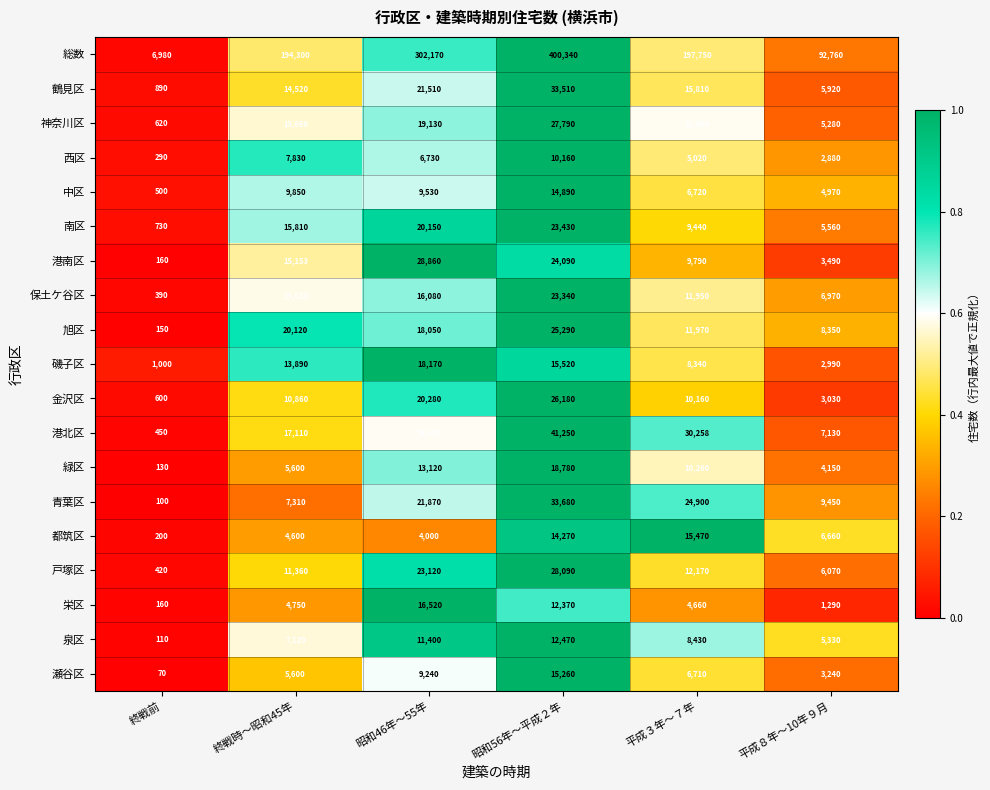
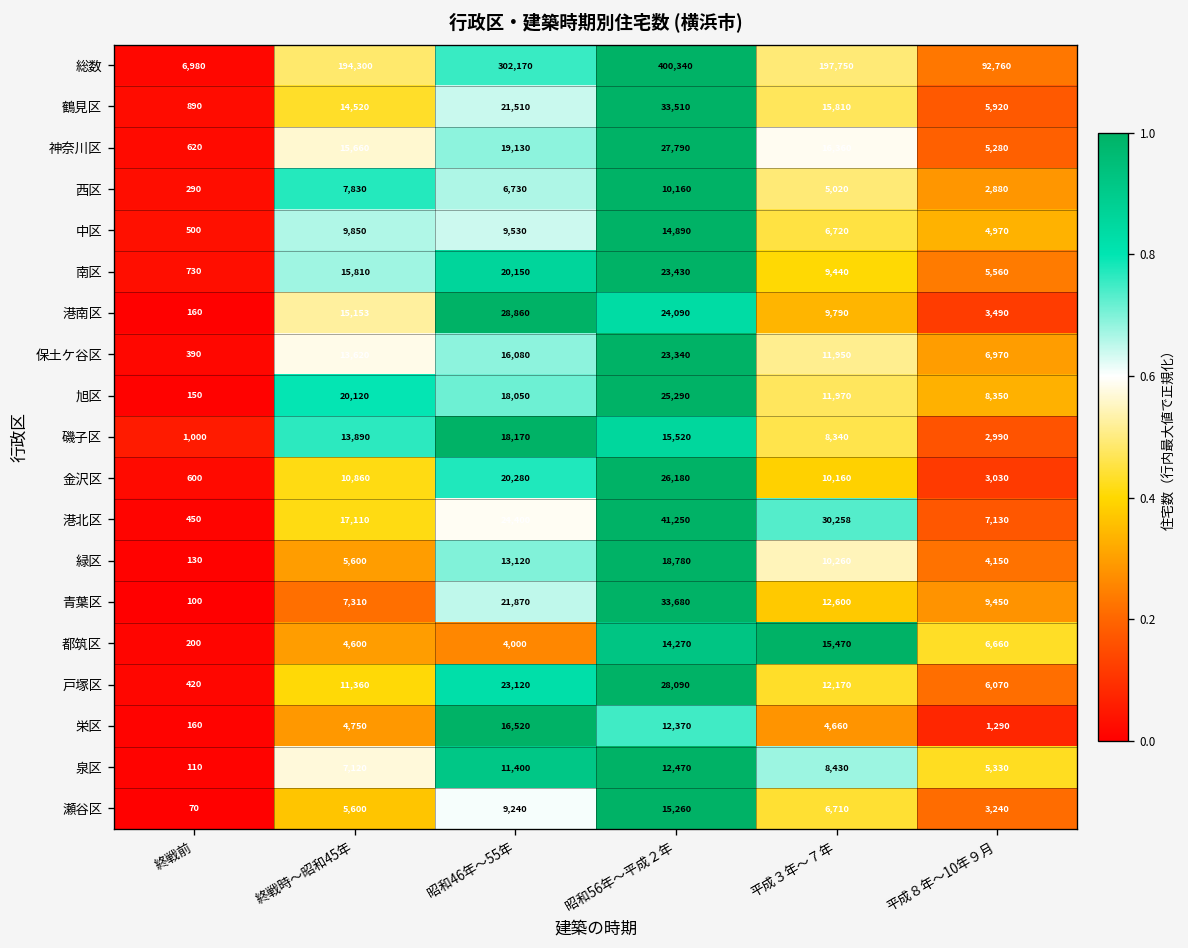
青葉区, 平成３年～７年: 24,900 -> 12,600
